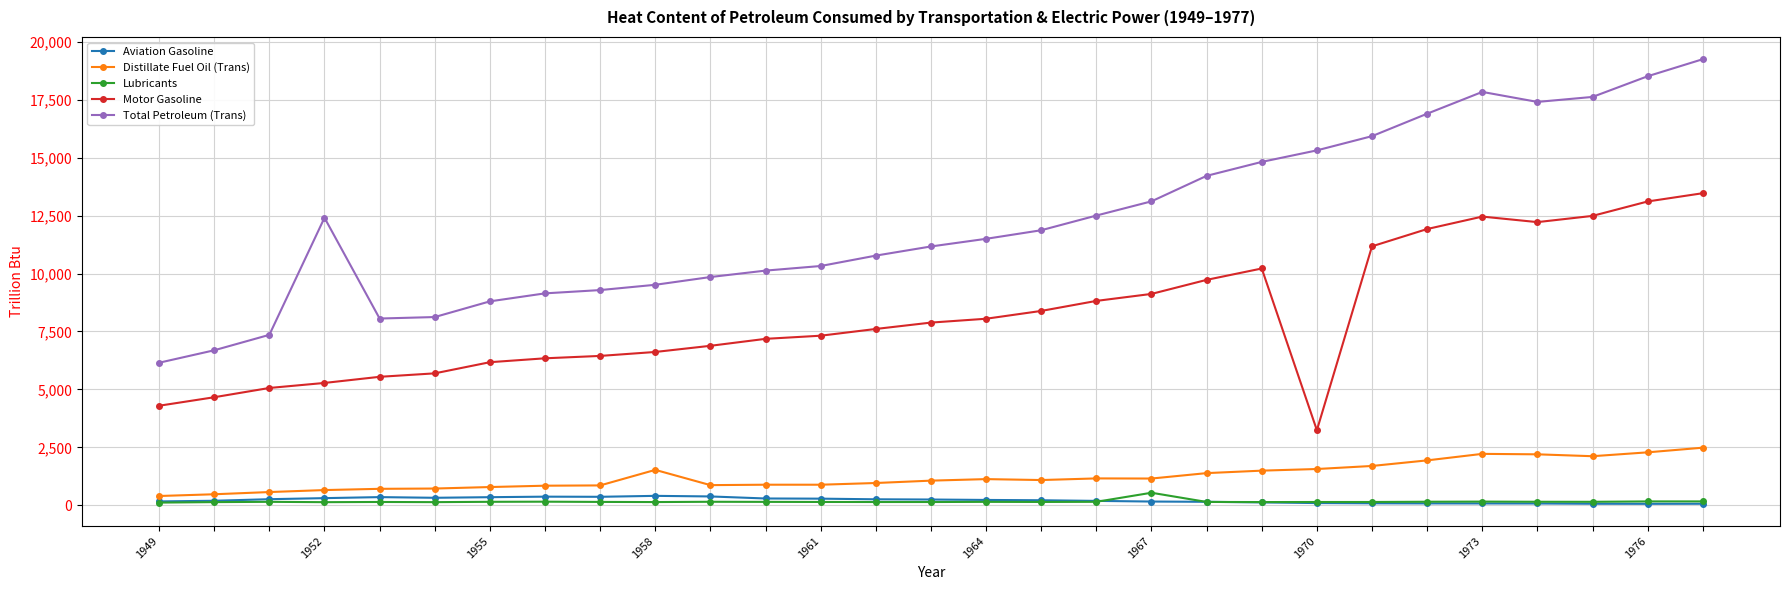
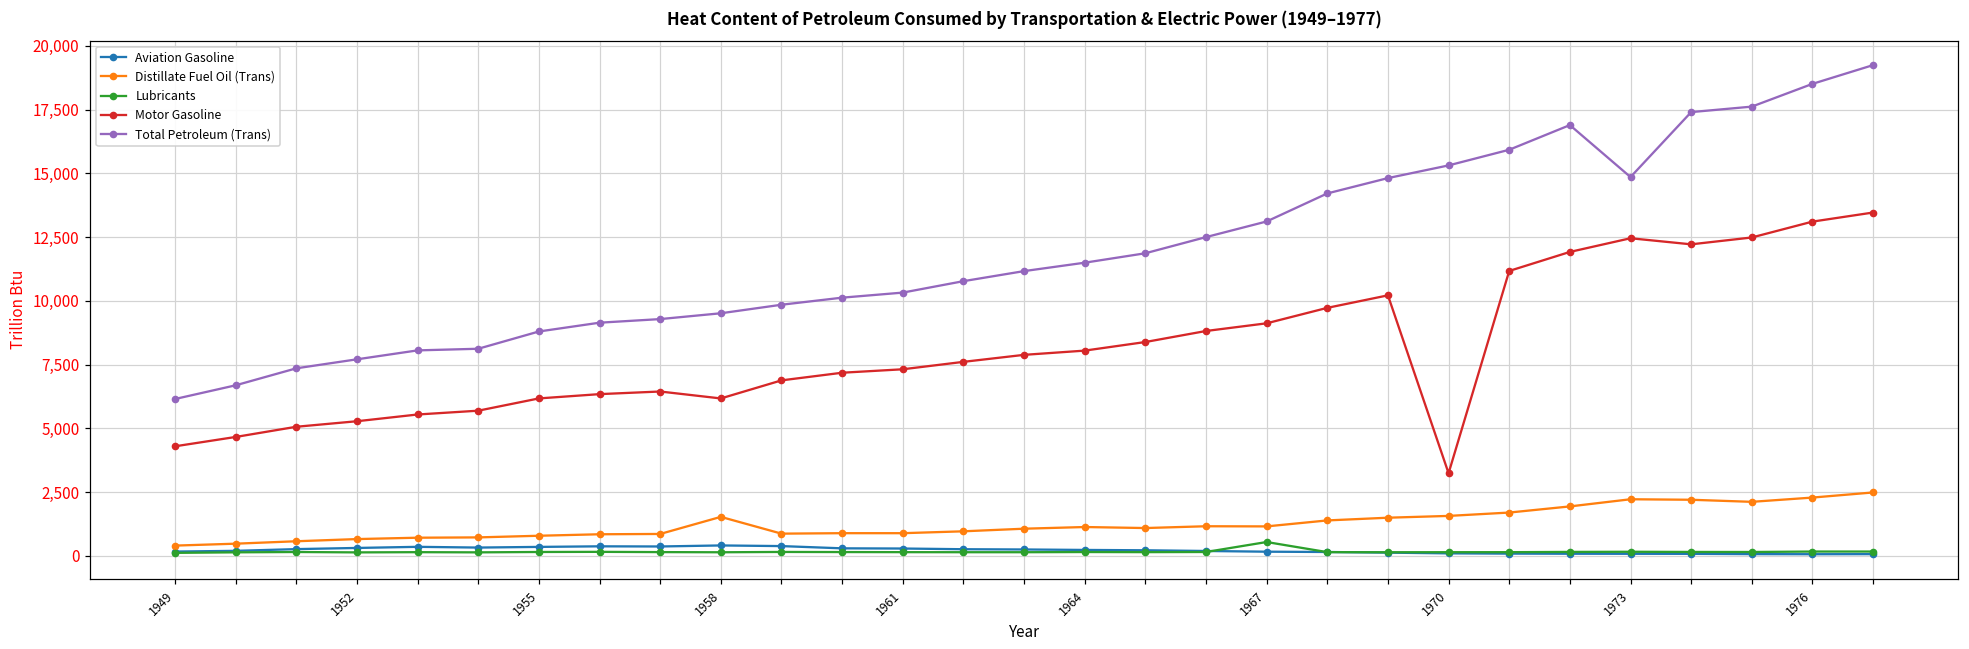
Total Petroleum (Trans), 1952: 12,400 -> 7,700
Motor Gasoline, 1958: 6,600 -> 6,200
Total Petroleum (Trans), 1973: 17,800 -> 14,900
